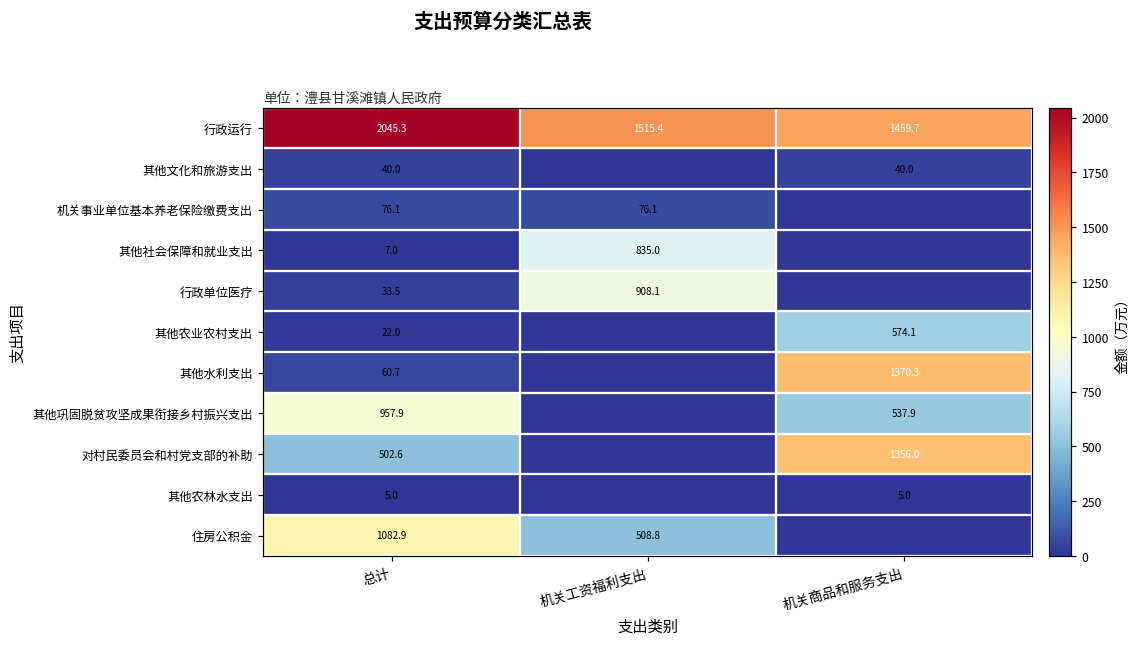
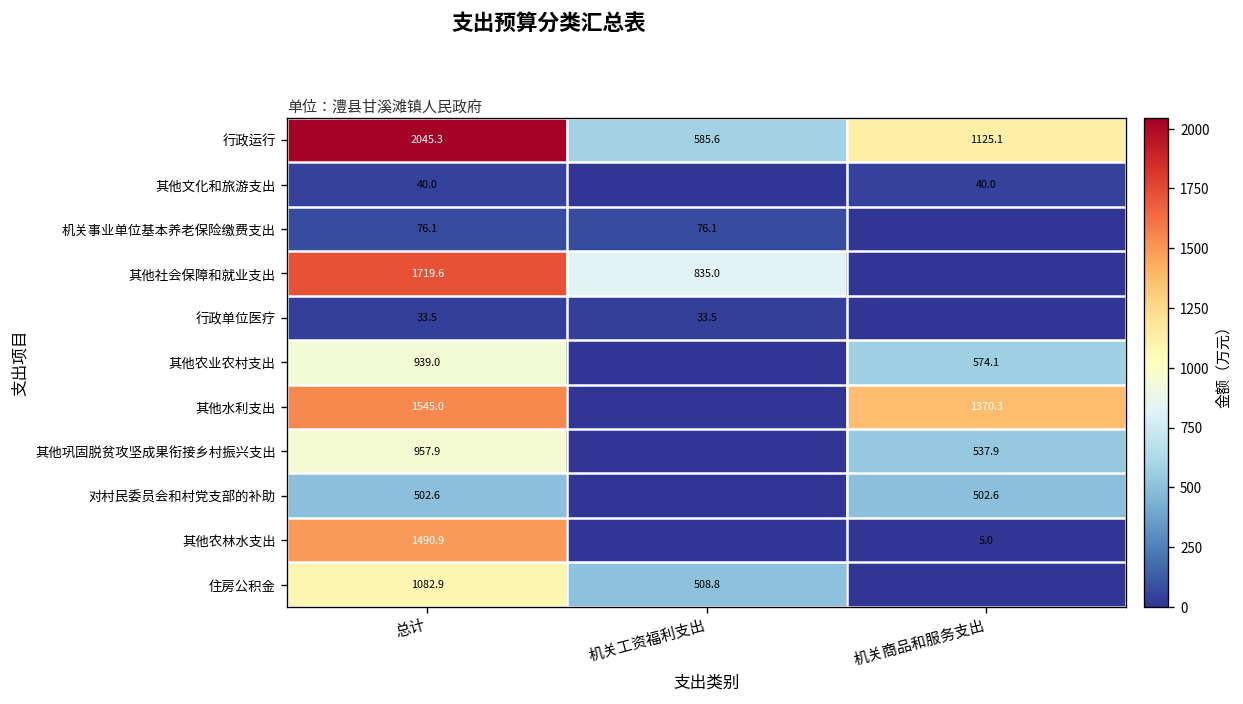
行政运行, 机关工资福利支出: 1515.4 -> 585.6
行政运行, 机关商品和服务支出: 1459.7 -> 1125.1
其他社会保障和就业支出, 总计: 7.0 -> 1719.6
行政单位医疗, 机关工资福利支出: 908.1 -> 33.5
其他农业农村支出, 总计: 22.0 -> 939.0
其他水利支出, 总计: 60.7 -> 1545.0
对村民委员会和村党支部的补助, 机关商品和服务支出: 1356.0 -> 502.6
其他农林水支出, 总计: 5.0 -> 1490.9
